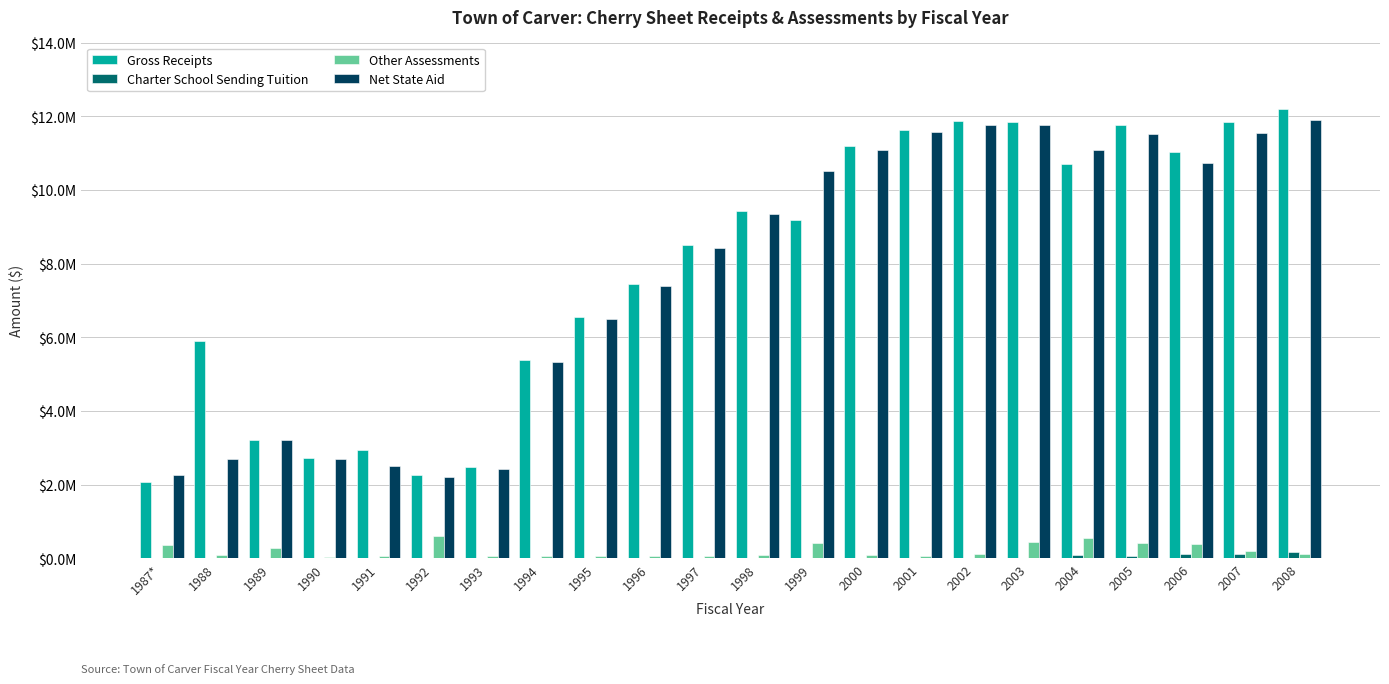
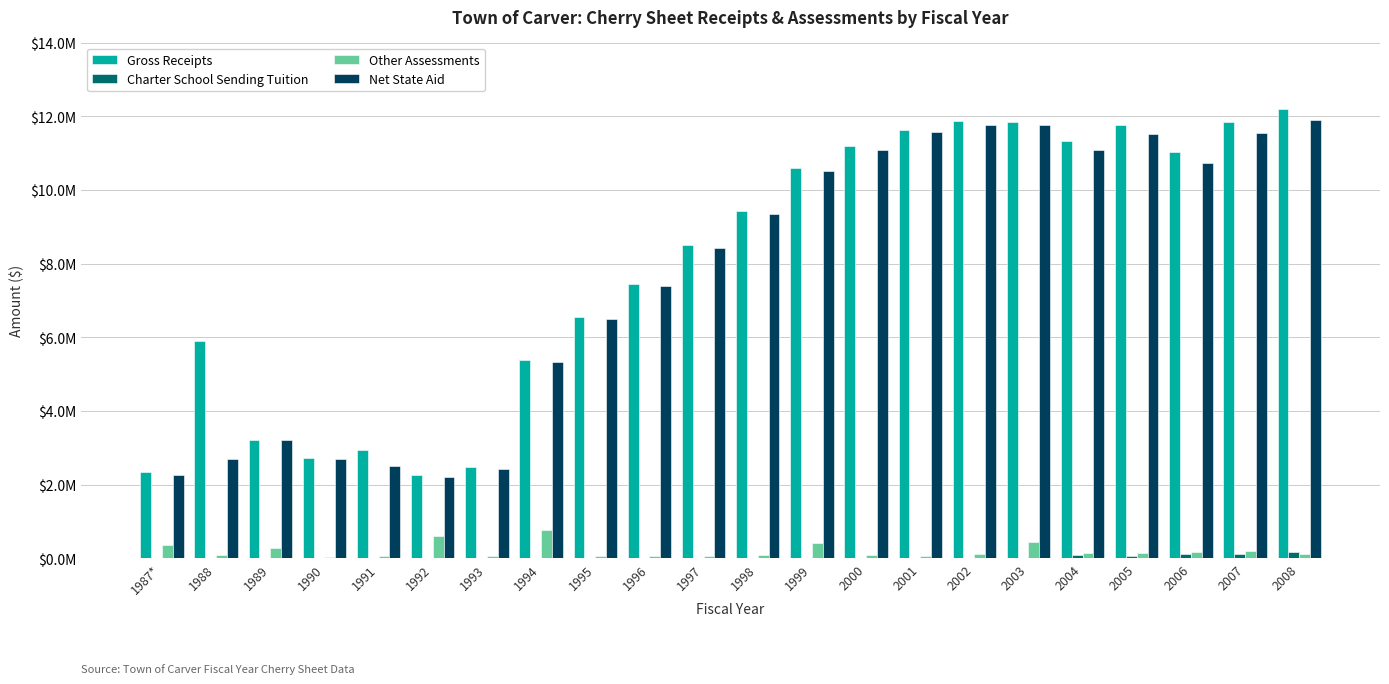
Gross Receipts, 1987*: $2100000 -> $2300000
Other Assessments, 1994: $100000 -> $800000
Gross Receipts, 1999: $9200000 -> $10600000
Gross Receipts, 2004: $10700000 -> $11300000
Other Assessments, 2004: $600000 -> $100000
Other Assessments, 2005: $400000 -> $200000
Other Assessments, 2006: $400000 -> $200000
